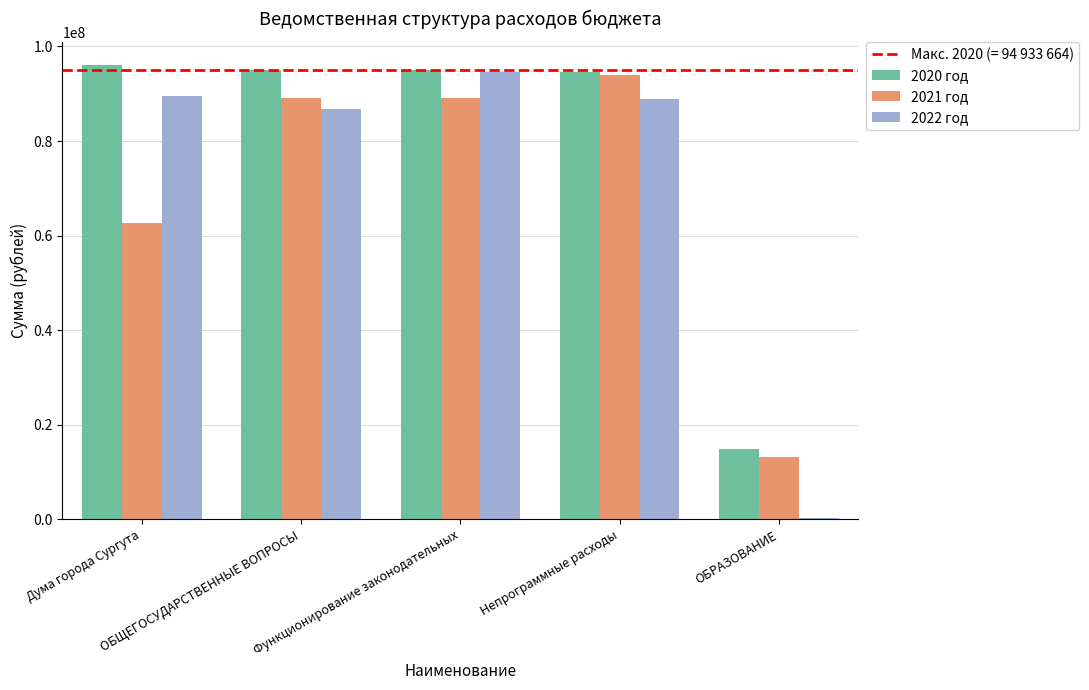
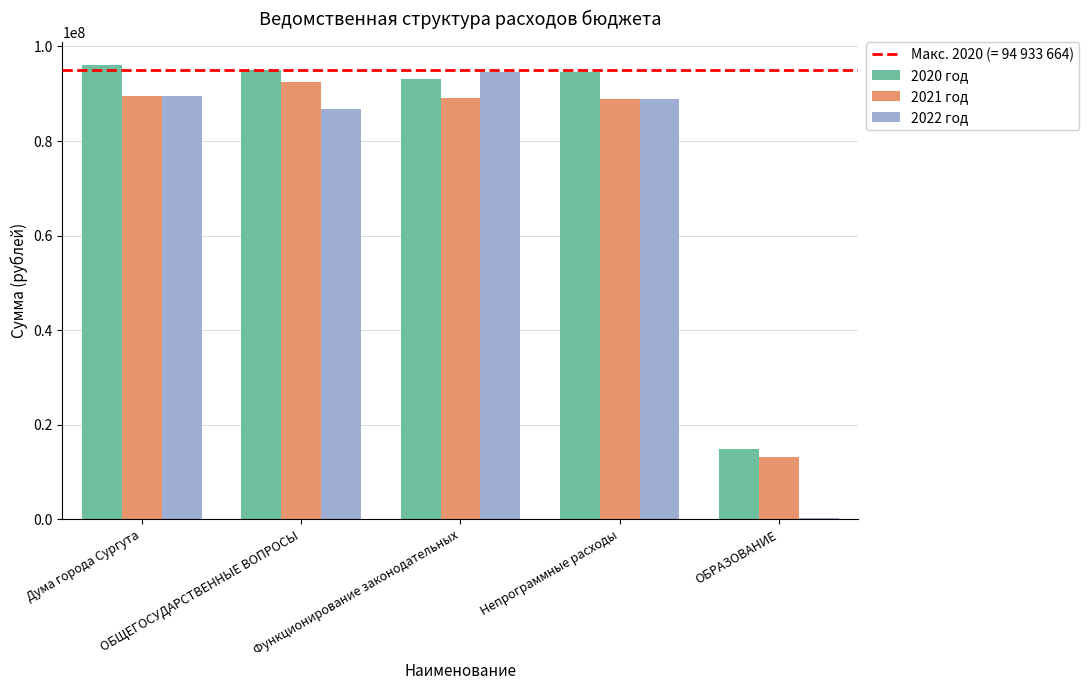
2021 год, Дума города Сургута: 63000000 -> 90000000
2021 год, ОБЩЕГОСУДАРСТВЕННЫЕ ВОПРОСЫ: 89000000 -> 93000000
2020 год, Функционирование законодательных: 95000000 -> 93000000
2021 год, Непрограммные расходы: 94000000 -> 89000000
